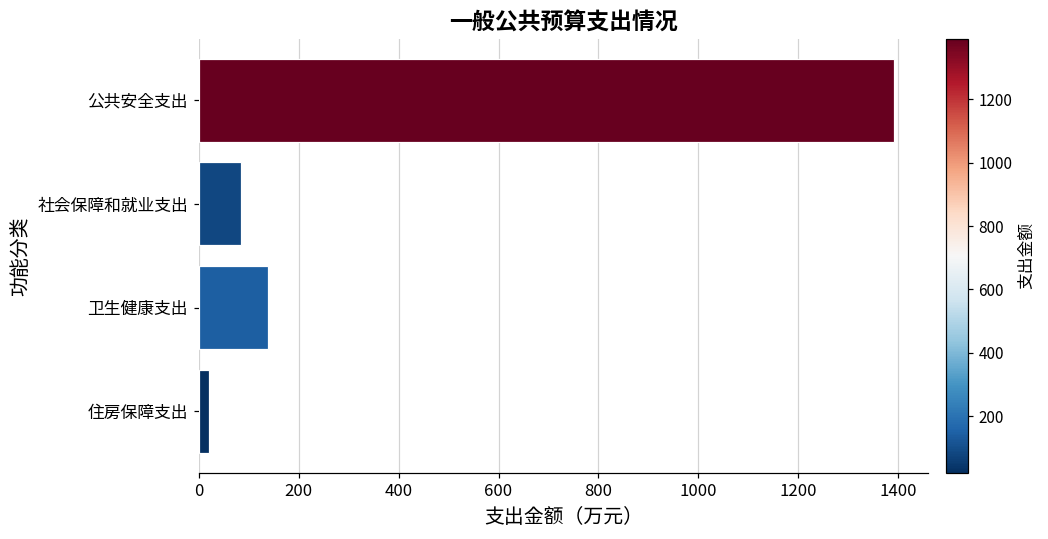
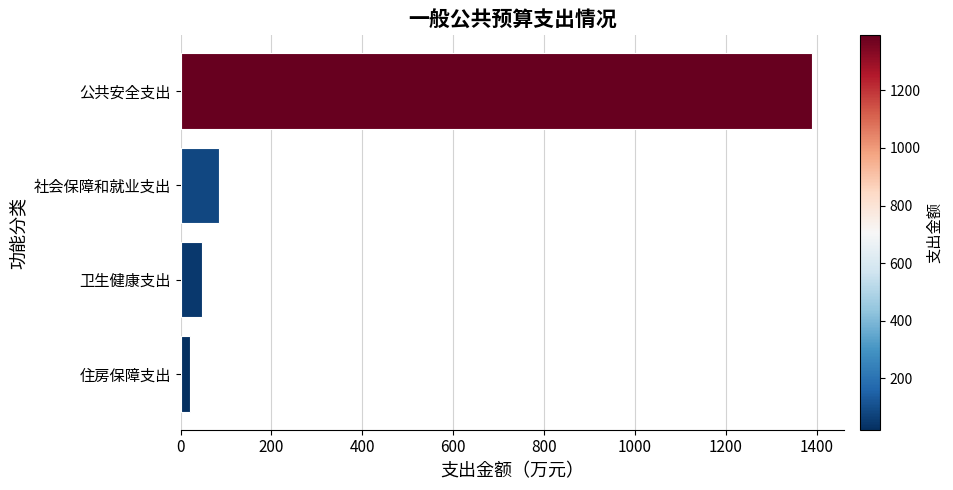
卫生健康支出: 140 -> 50
